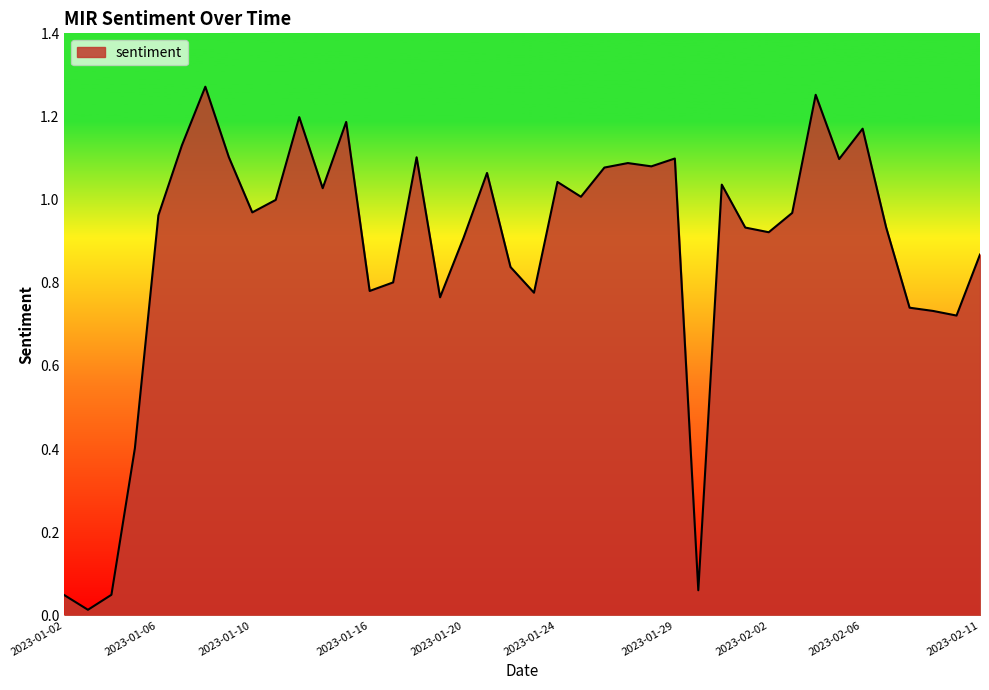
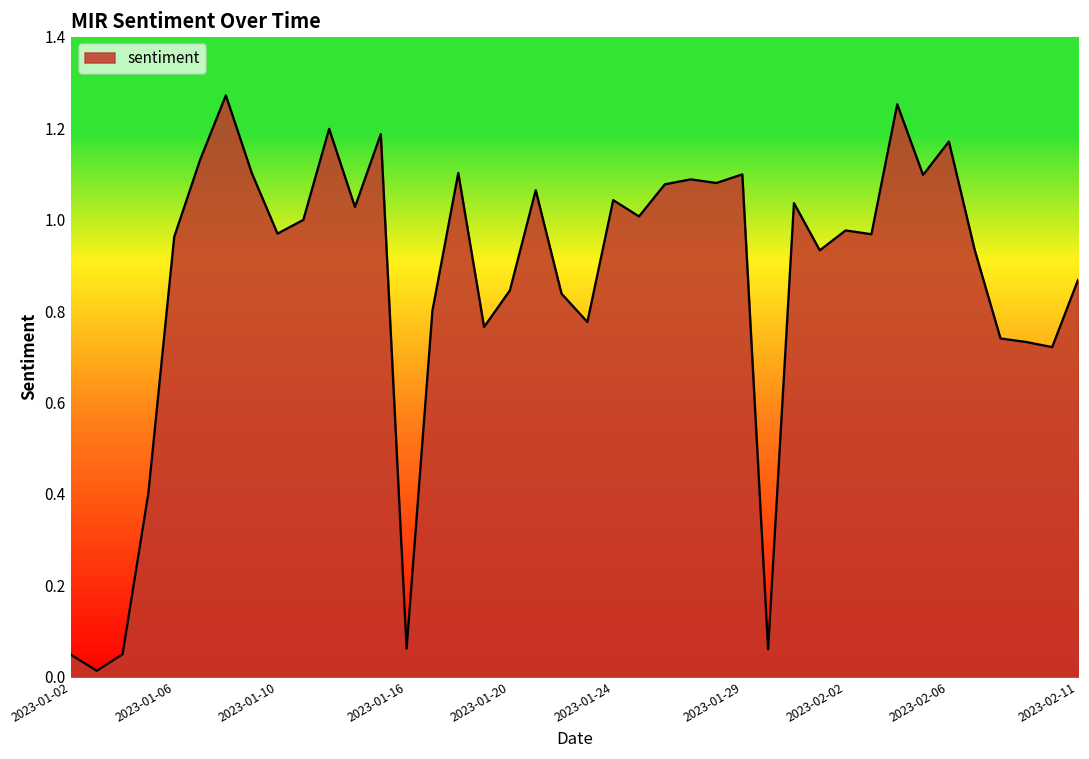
2023-01-16: 0.78 -> 0.06
2023-01-20: 0.91 -> 0.85
2023-02-02: 0.92 -> 0.98
